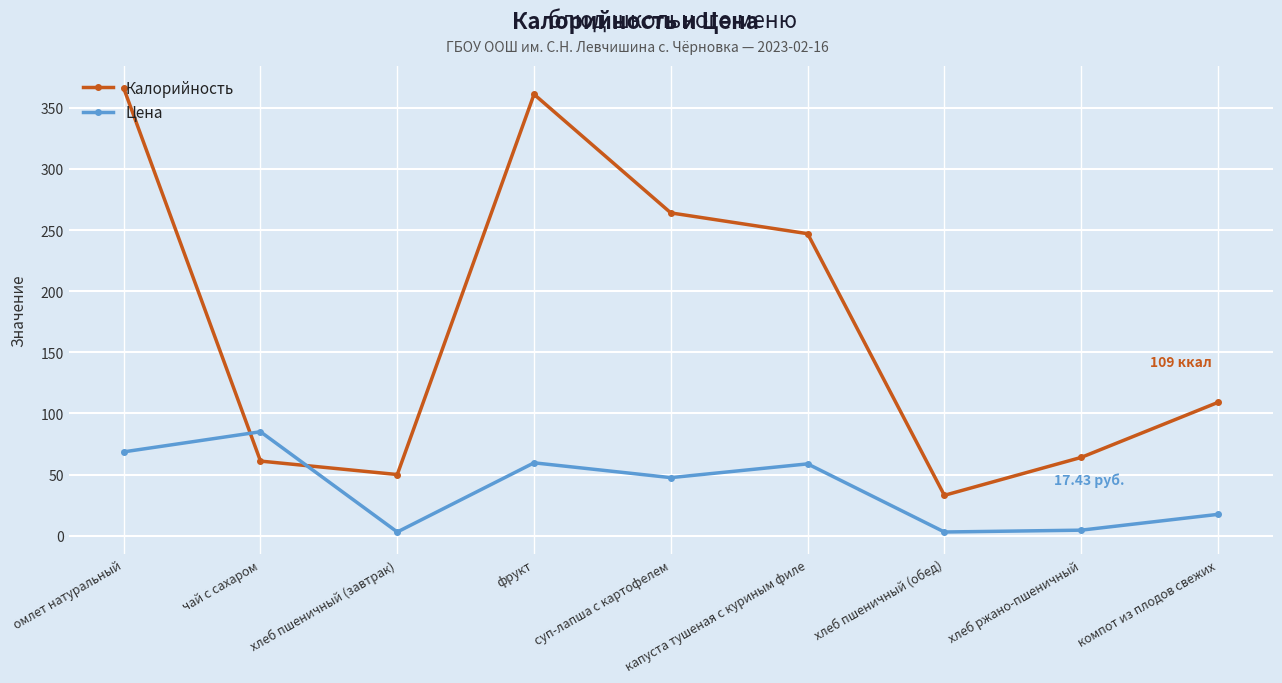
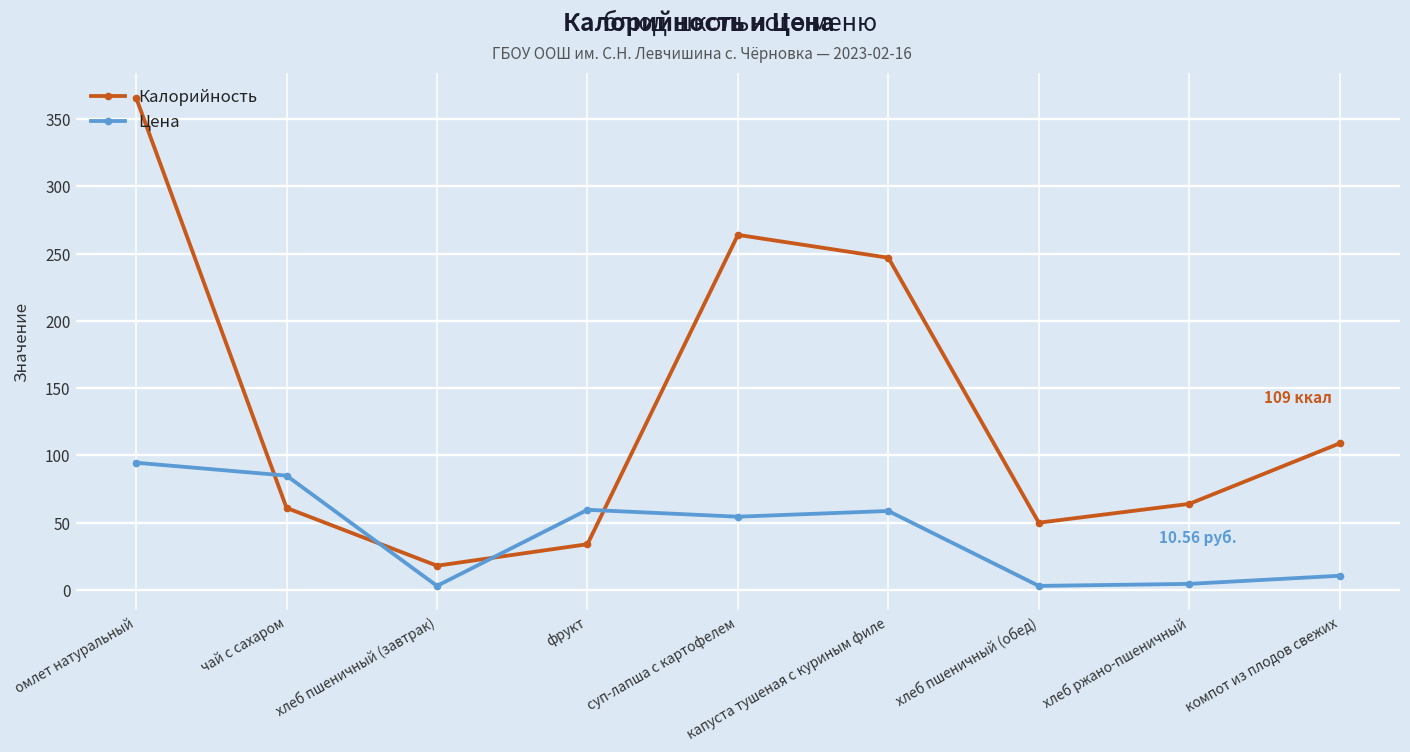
Цена, омлет натуральный: 69 -> 95
Калорийность, хлеб пшеничный (завтрак): 50 -> 18
Калорийность, фрукт: 361 -> 34
Цена, суп-лапша с картофелем: 47 -> 54
Калорийность, хлеб пшеничный (обед): 33 -> 50
Цена, компот из плодов свежих: 17.43 -> 10.56
